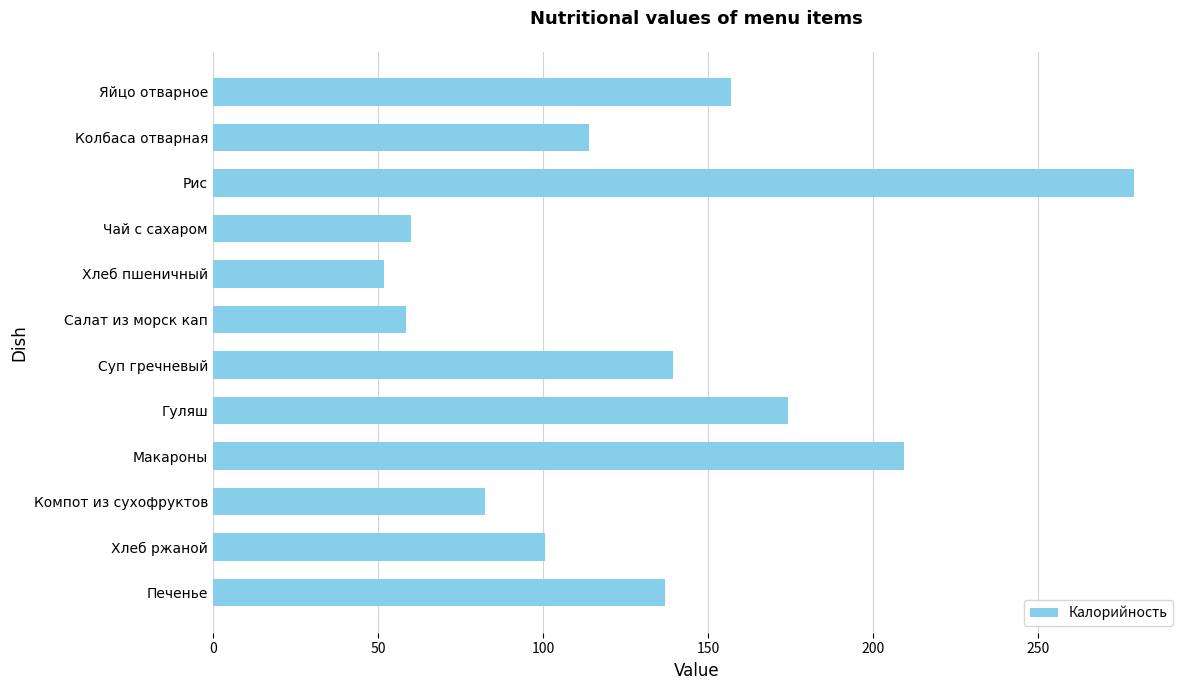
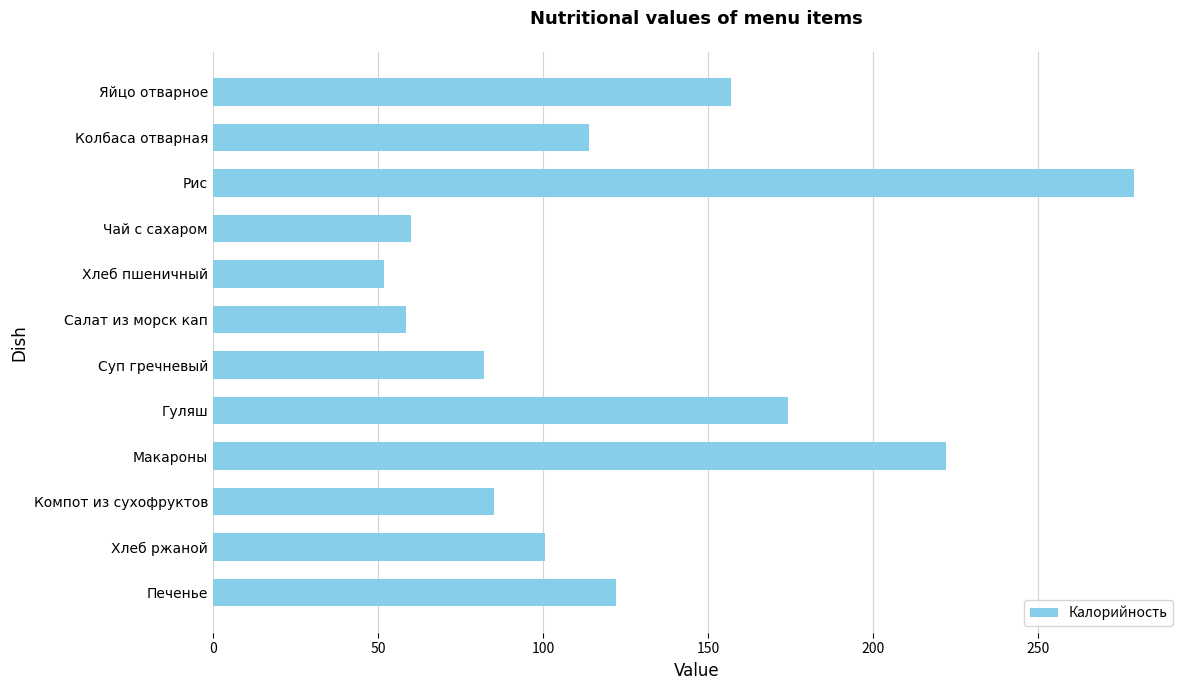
Суп гречневый: 140 -> 82
Макароны: 209 -> 222
Компот из сухофруктов: 83 -> 85
Печенье: 137 -> 122
